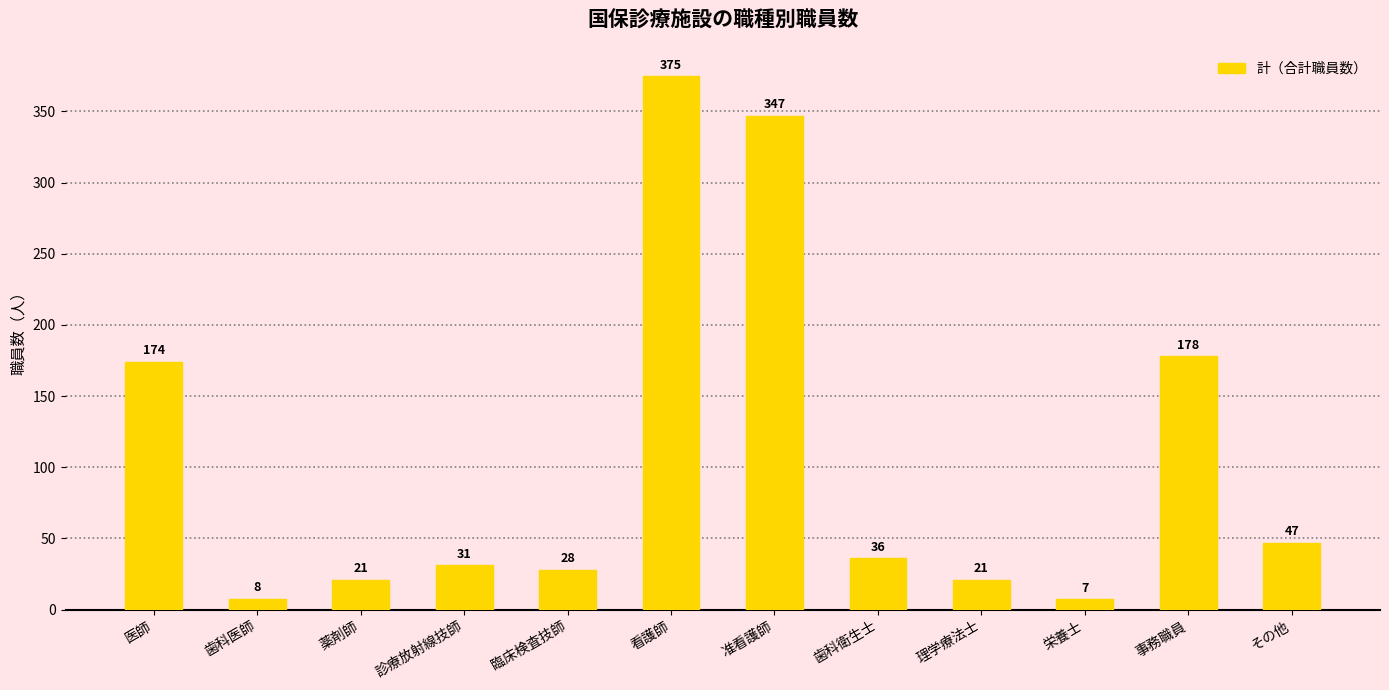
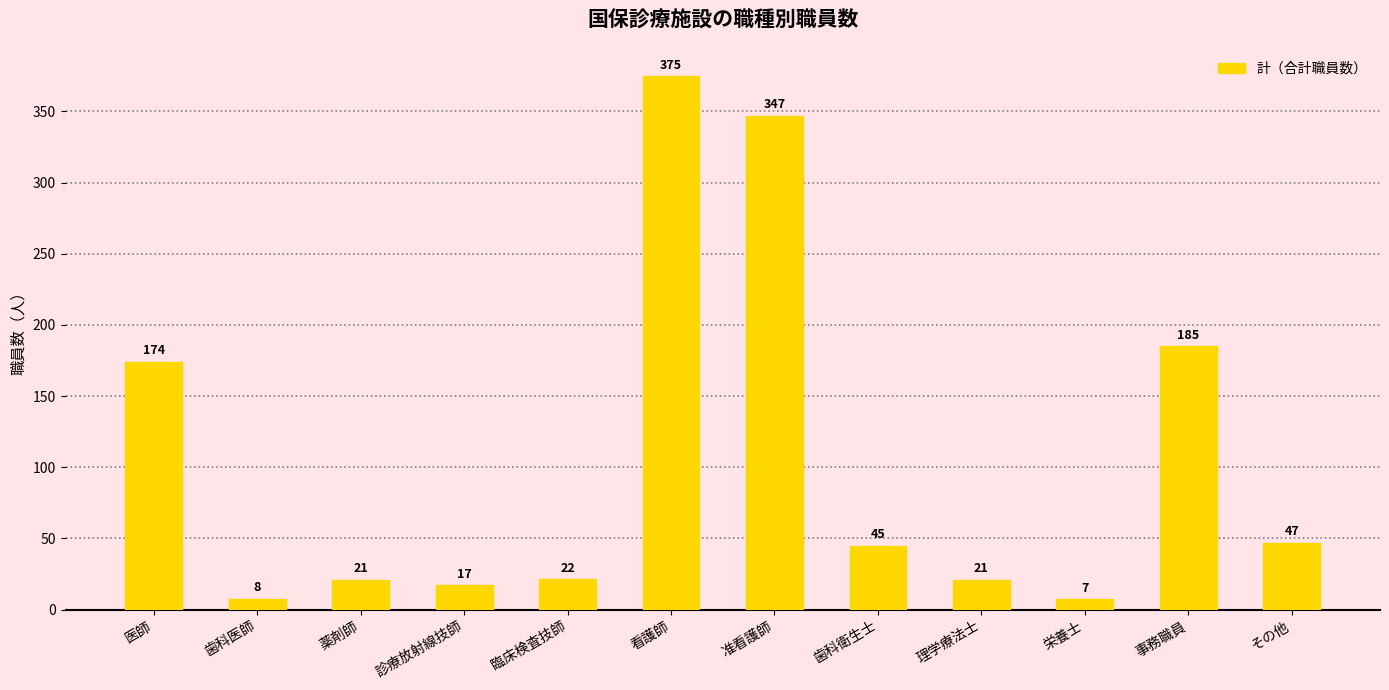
診療放射線技師: 31 -> 17
臨床検査技師: 28 -> 22
歯科衛生士: 36 -> 45
事務職員: 178 -> 185
